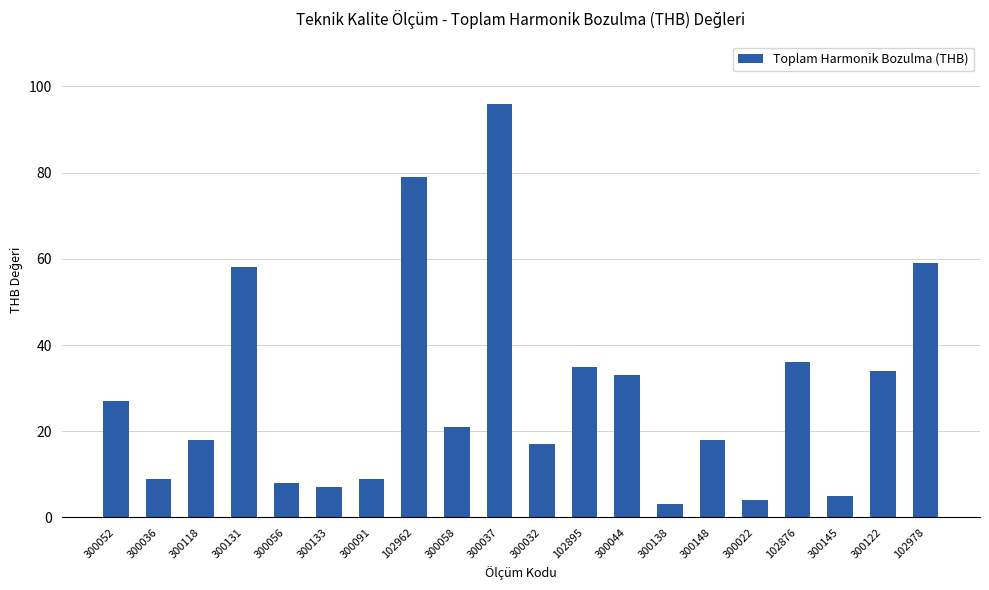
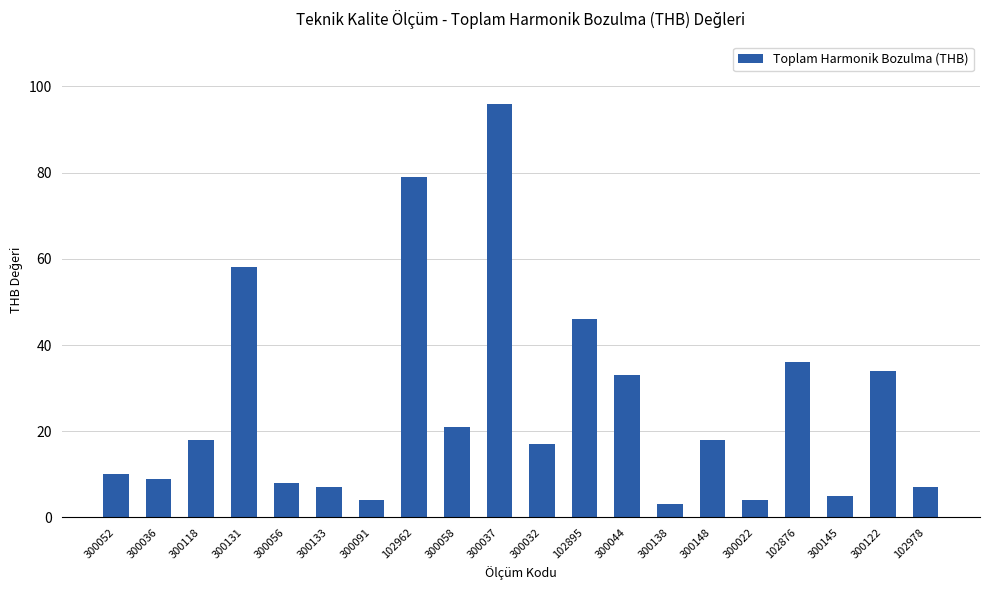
300052: 27 -> 10
300091: 9 -> 4
102895: 35 -> 46
102978: 59 -> 7
